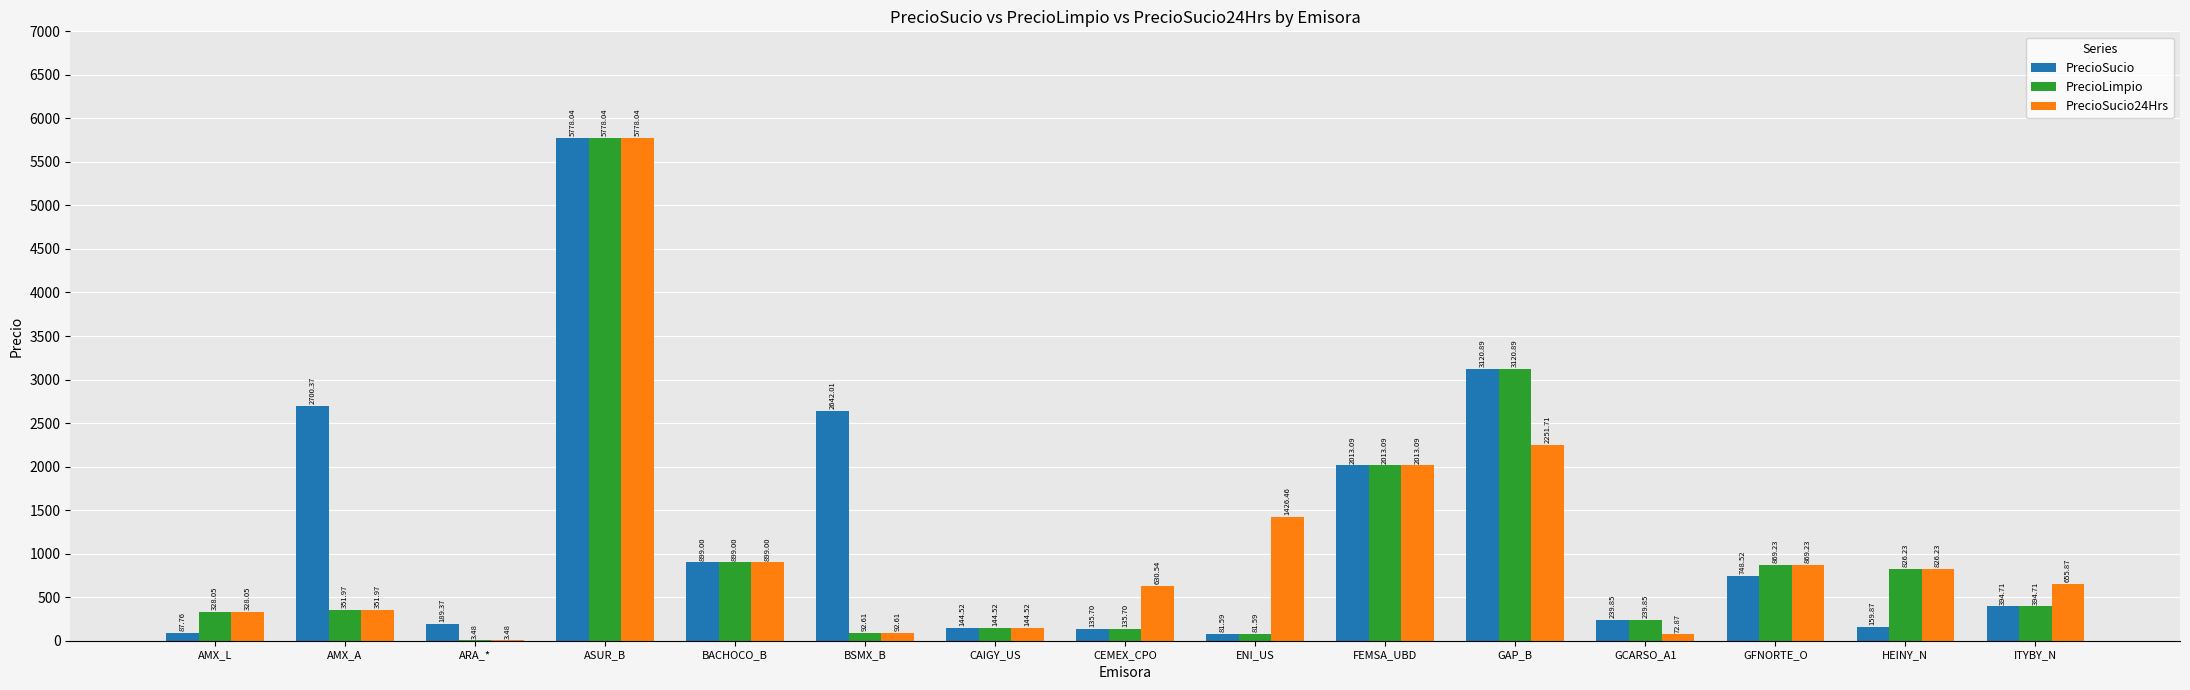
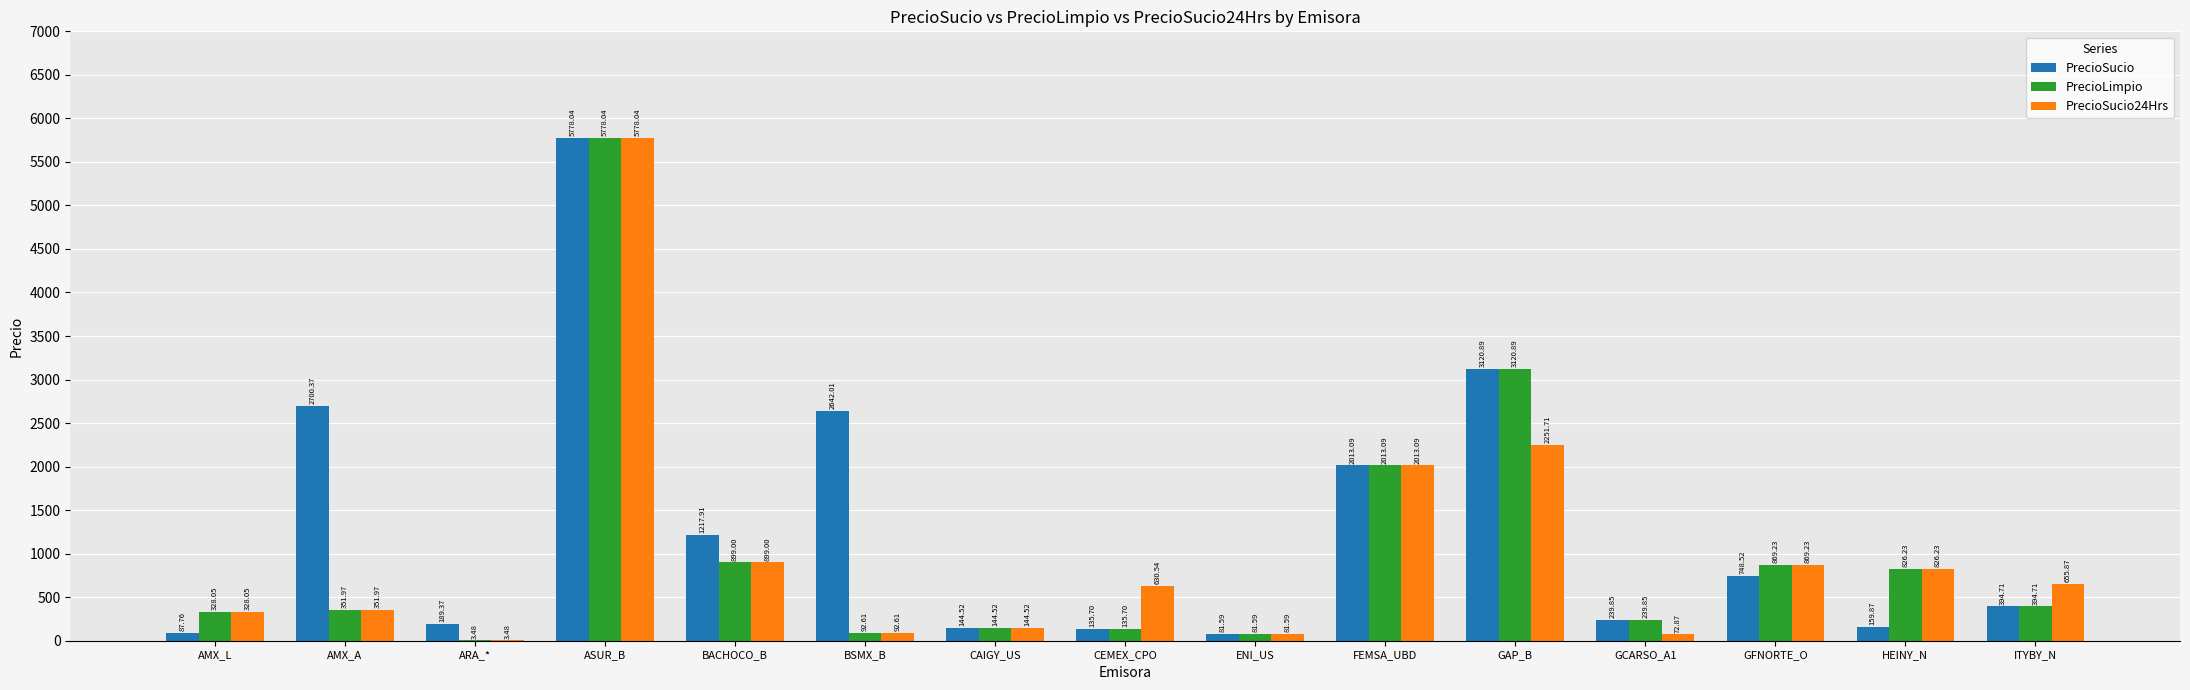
PrecioSucio, BACHOCO_B: 899.00 -> 1217.91
PrecioSucio24Hrs, ENI_US: 1426.46 -> 81.59
